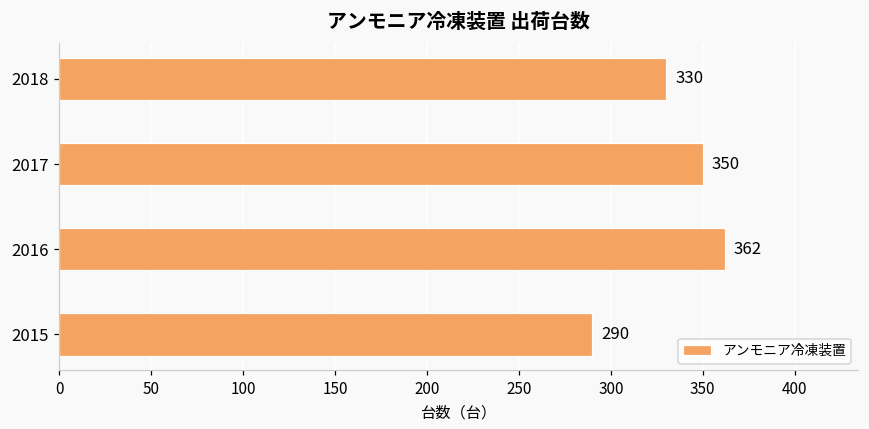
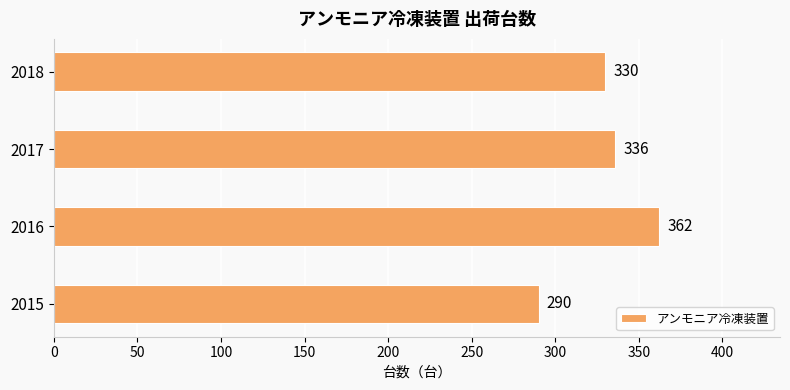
2017: 350 -> 336
